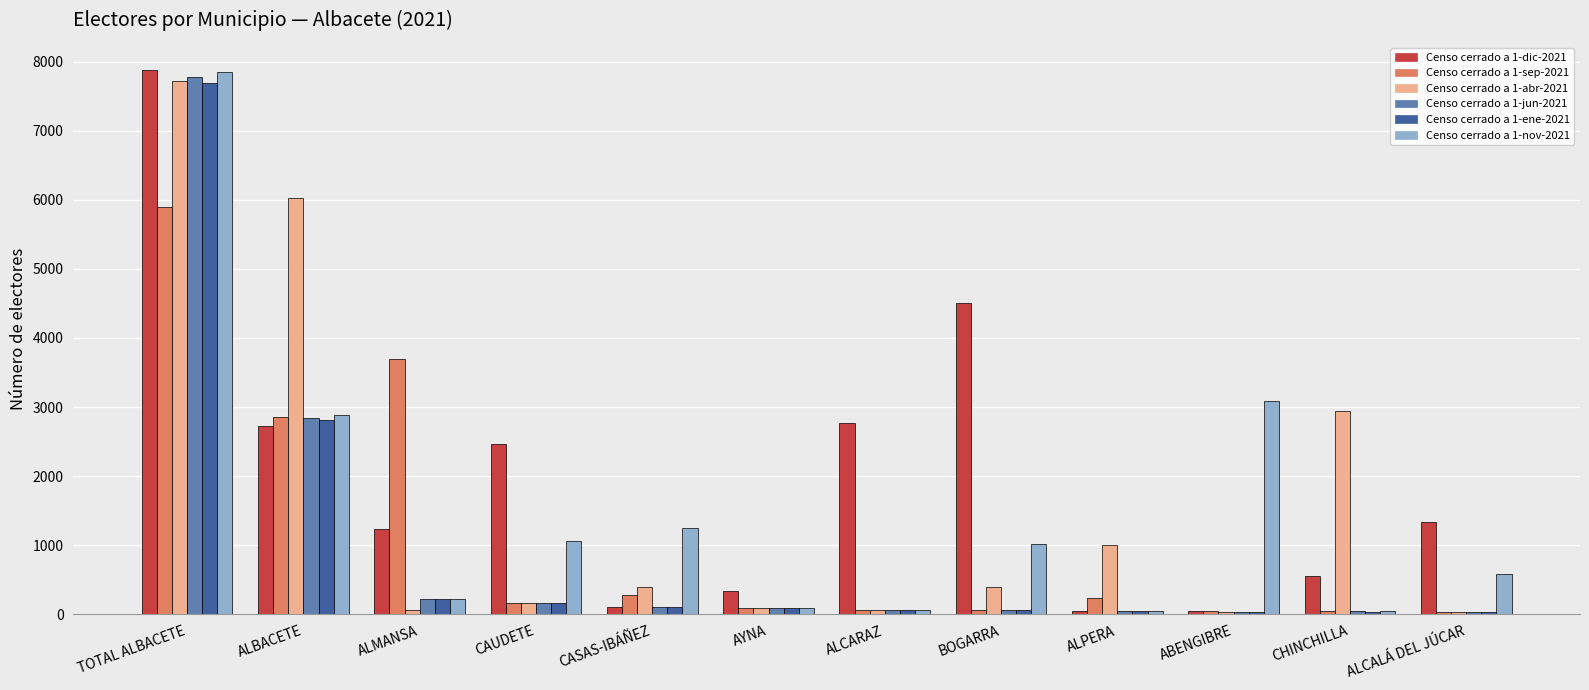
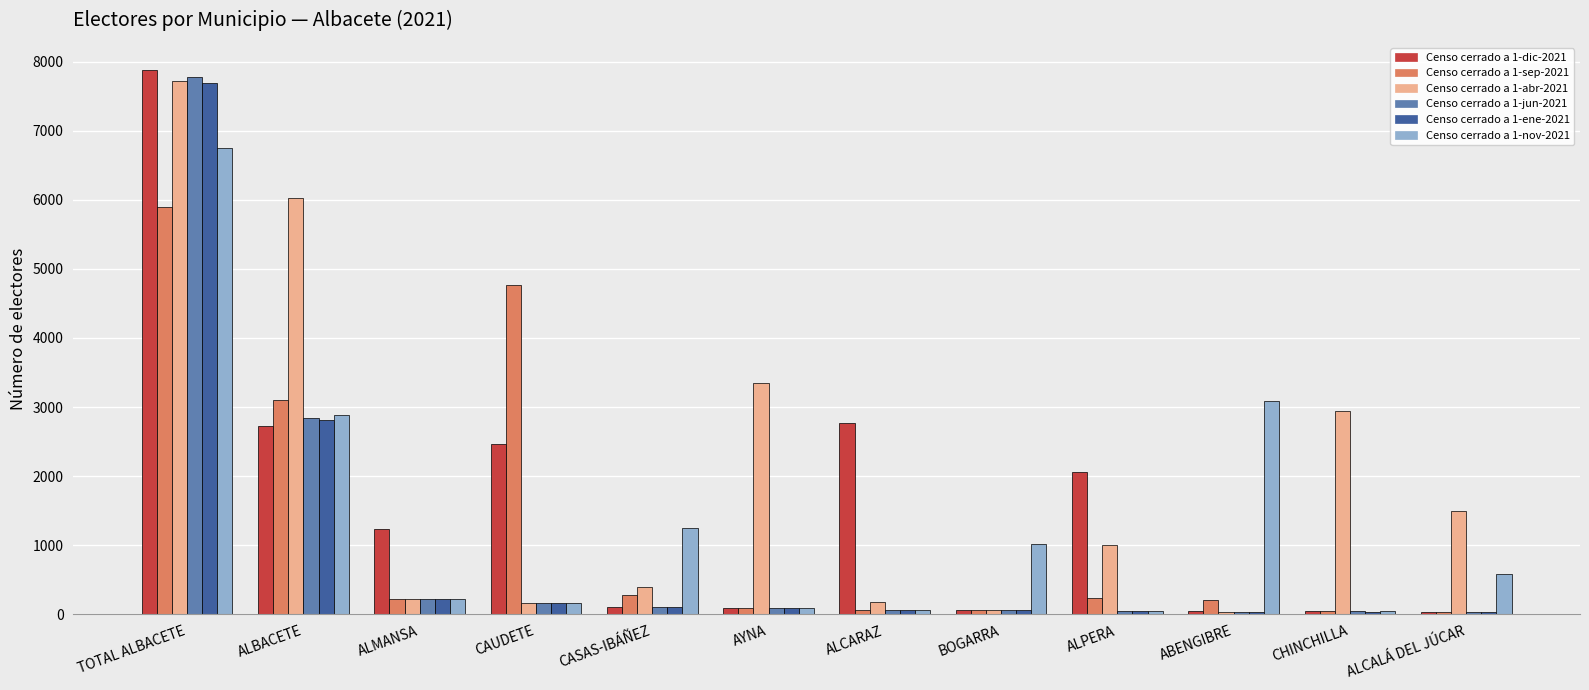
Censo cerrado a 1-nov-2021, TOTAL ALBACETE: 7800 -> 6700
Censo cerrado a 1-sep-2021, ALBACETE: 2900 -> 3100
Censo cerrado a 1-sep-2021, ALMANSA: 3700 -> 200
Censo cerrado a 1-abr-2021, ALMANSA: 100 -> 200
Censo cerrado a 1-sep-2021, CAUDETE: 200 -> 4800
Censo cerrado a 1-nov-2021, CAUDETE: 1100 -> 200
Censo cerrado a 1-dic-2021, AYNA: 300 -> 100
Censo cerrado a 1-abr-2021, AYNA: 100 -> 3400
Censo cerrado a 1-abr-2021, ALCARAZ: 100 -> 200
Censo cerrado a 1-dic-2021, BOGARRA: 4500 -> 100
Censo cerrado a 1-abr-2021, BOGARRA: 400 -> 100
Censo cerrado a 1-dic-2021, ALPERA: 0 -> 2100
Censo cerrado a 1-sep-2021, ABENGIBRE: 0 -> 200
Censo cerrado a 1-dic-2021, CHINCHILLA: 600 -> 0
Censo cerrado a 1-dic-2021, ALCALÁ DEL JÚCAR: 1300 -> 0
Censo cerrado a 1-abr-2021, ALCALÁ DEL JÚCAR: 0 -> 1500
